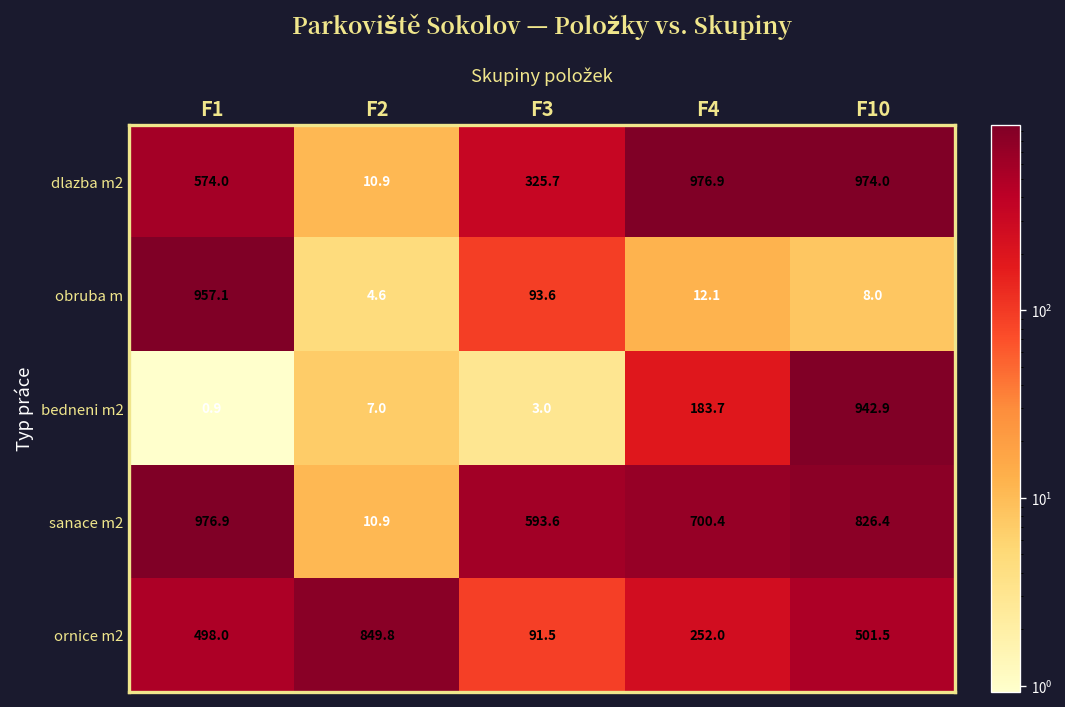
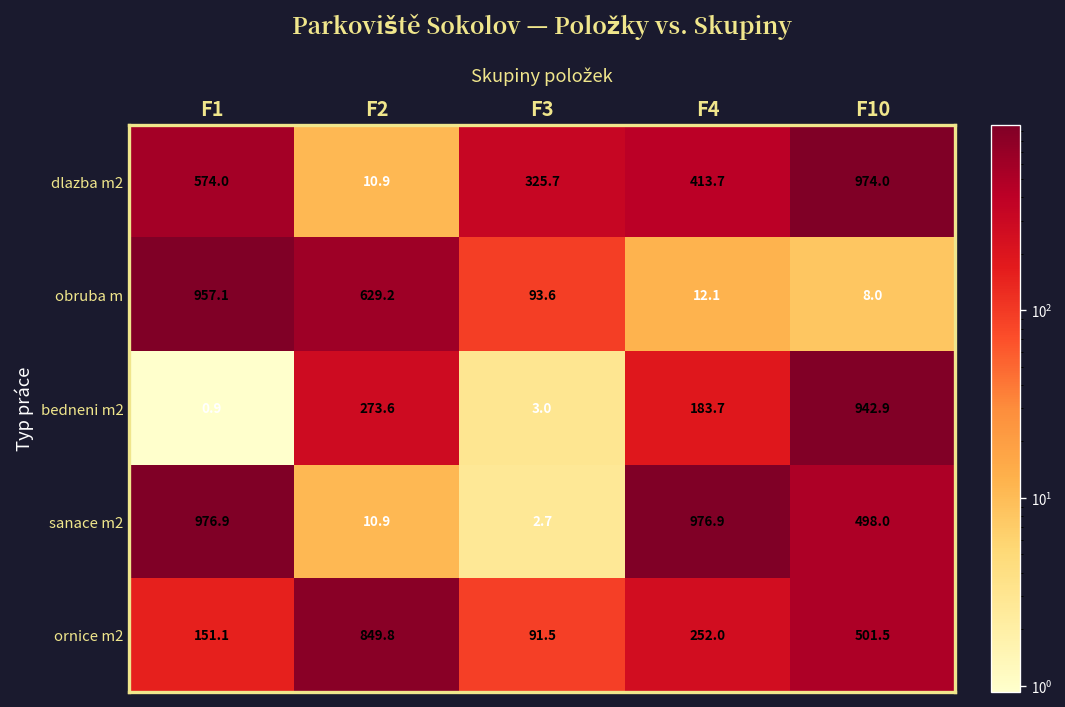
dlazba m2, F4: 976.9 -> 413.7
obruba m, F2: 4.6 -> 629.2
bedneni m2, F2: 7.0 -> 273.6
sanace m2, F3: 593.6 -> 2.7
sanace m2, F4: 700.4 -> 976.9
sanace m2, F10: 826.4 -> 498.0
ornice m2, F1: 498.0 -> 151.1
